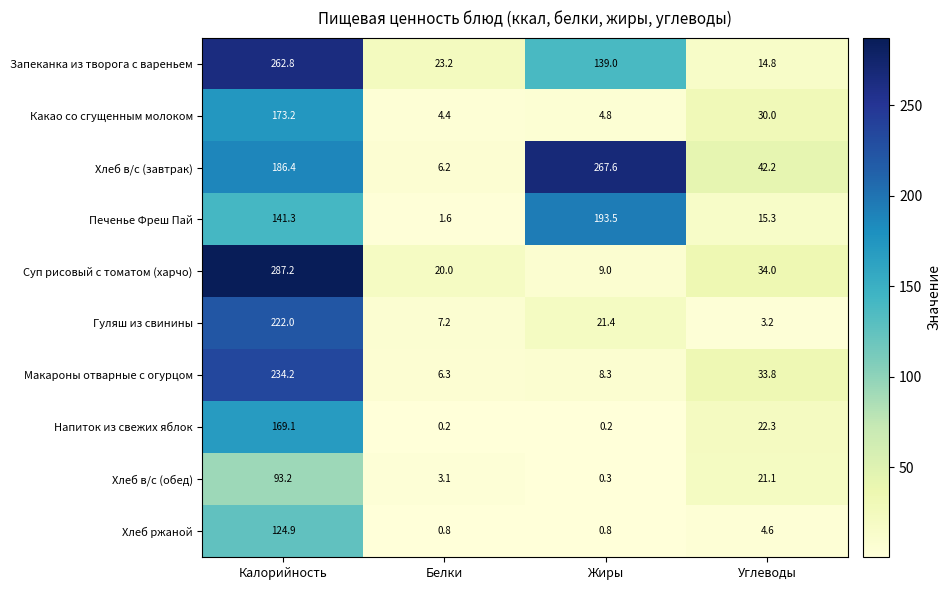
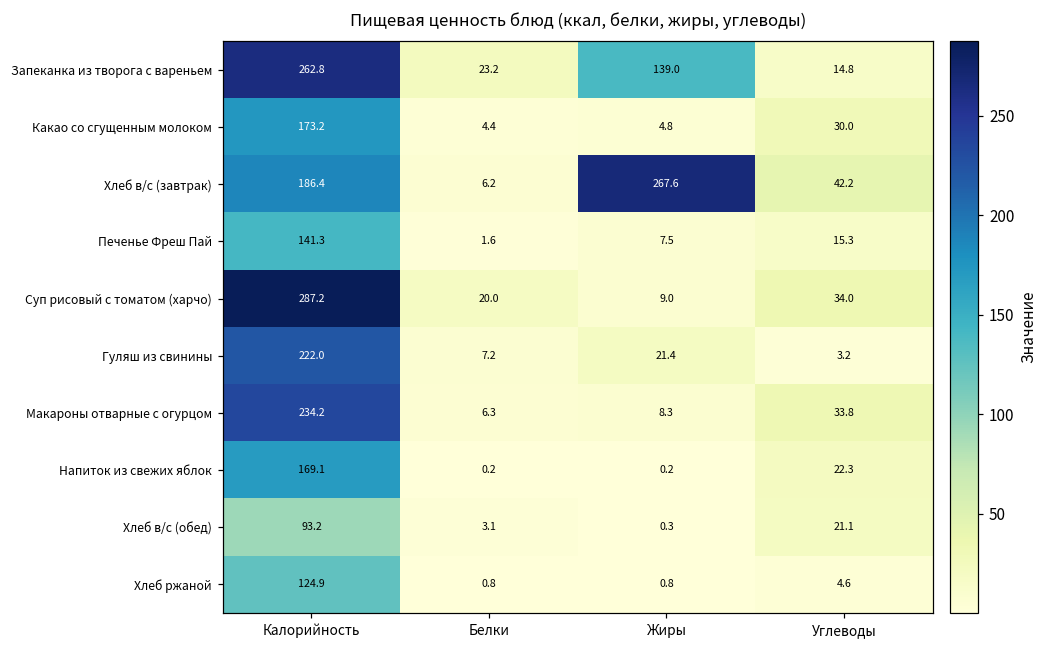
Печенье Фреш Пай, Жиры: 193.5 -> 7.5
